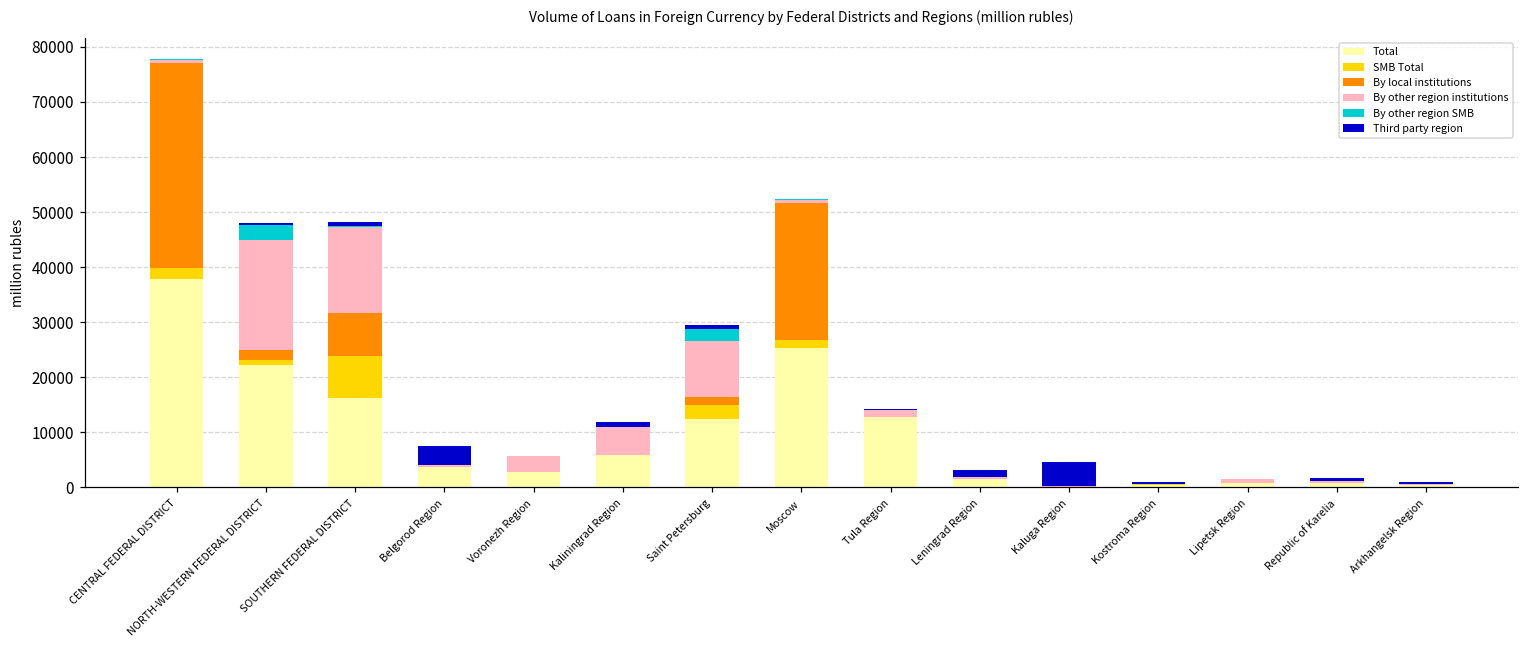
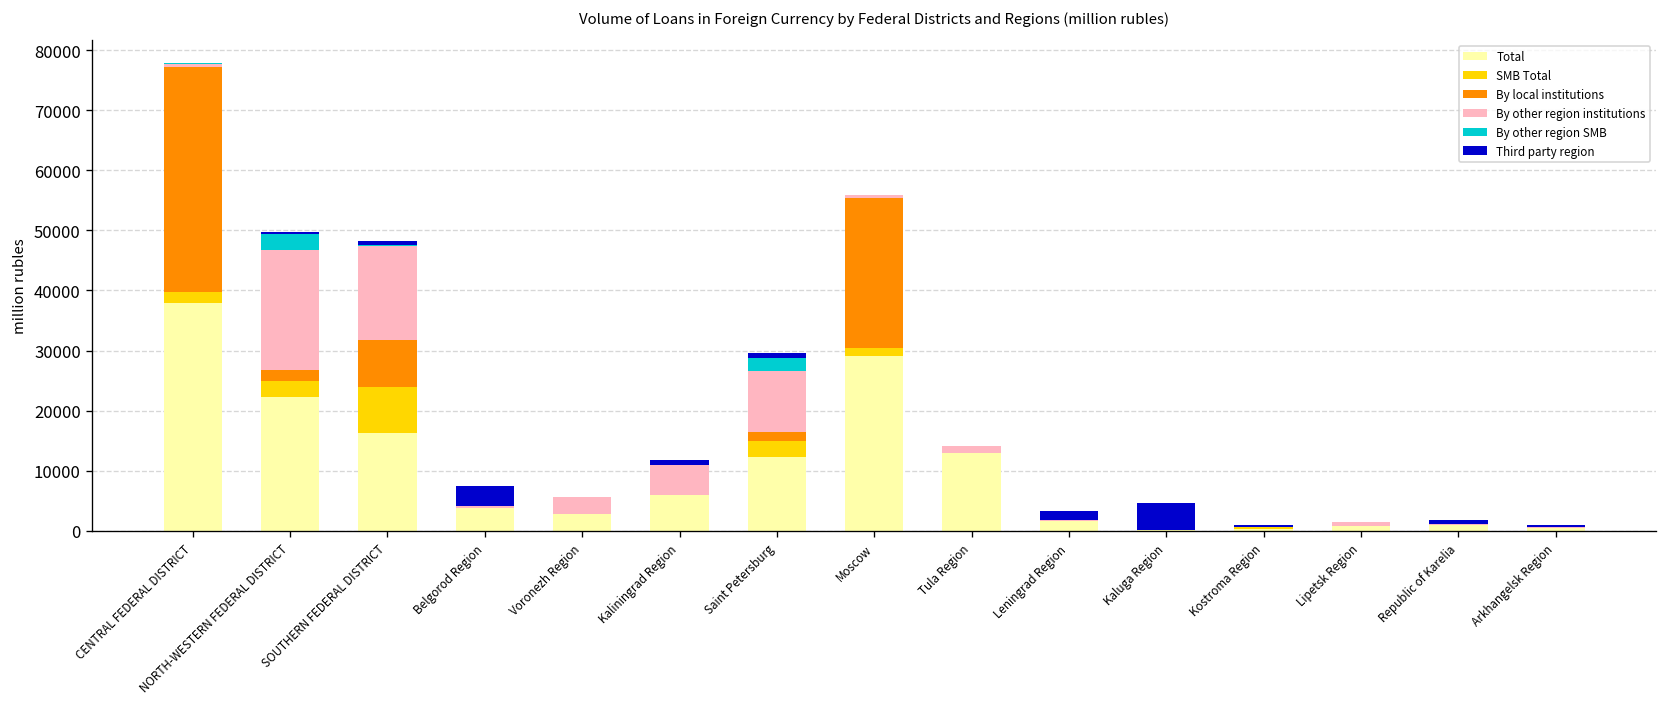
SMB Total, NORTH-WESTERN FEDERAL DISTRICT: 1000 -> 3000
Total, Moscow: 25000 -> 29000
